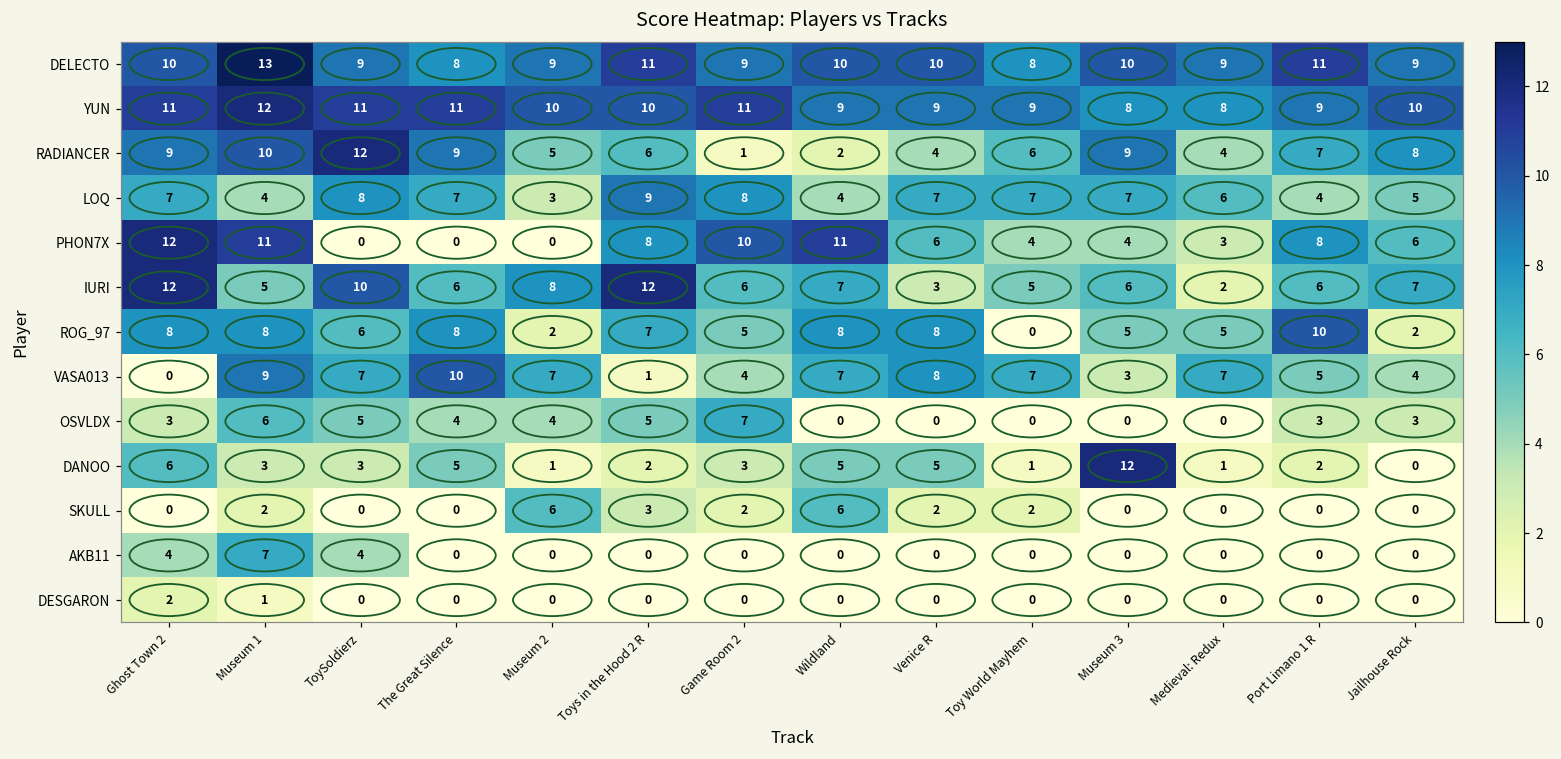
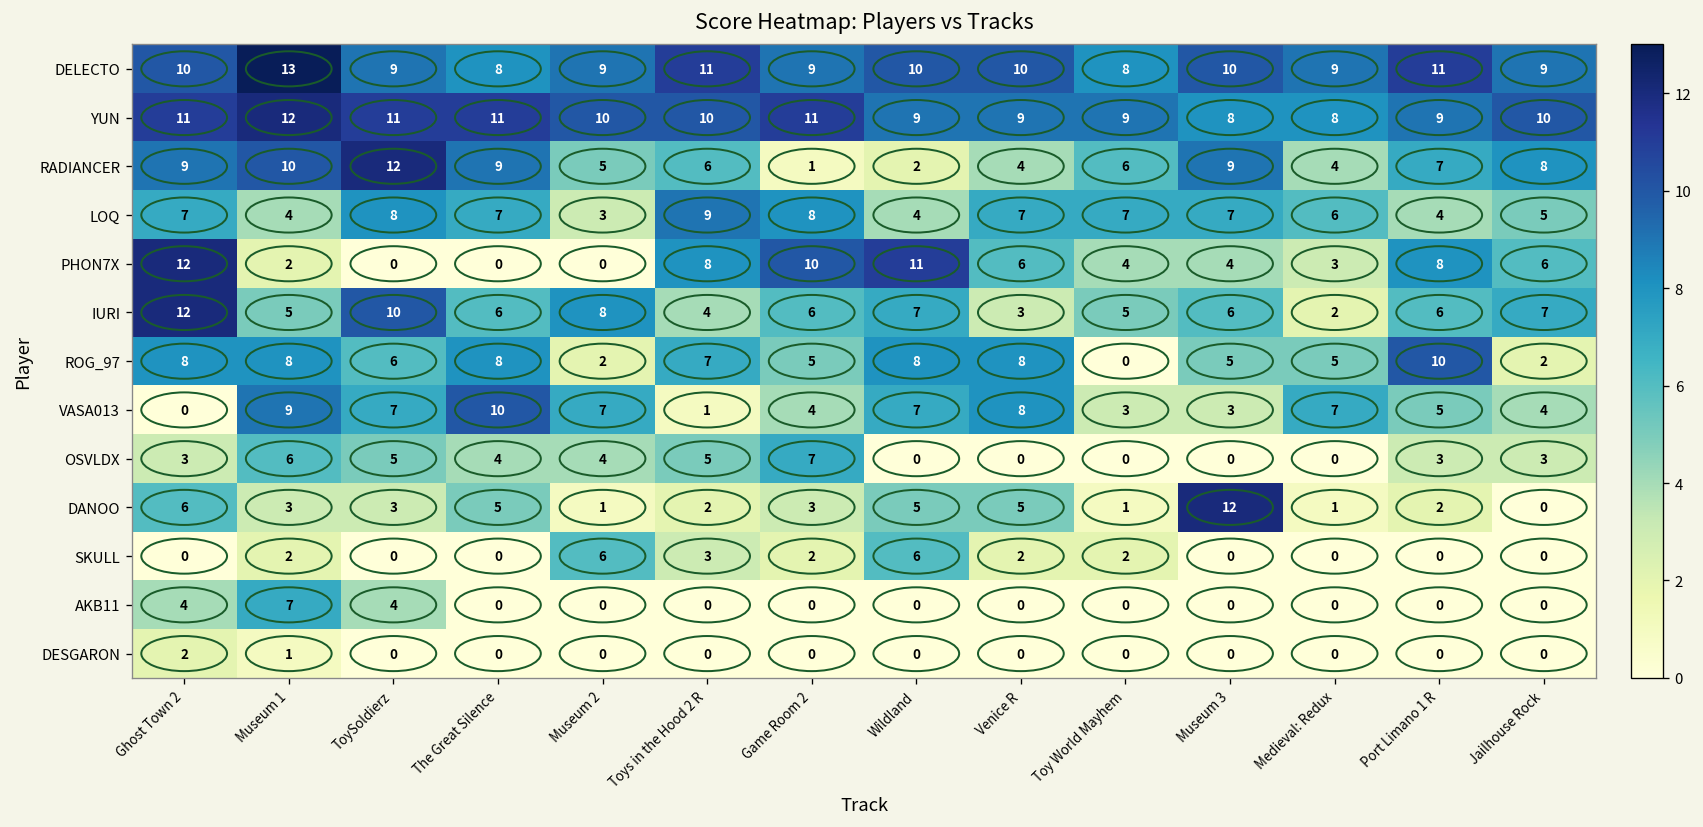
PHON7X, Museum 1: 11 -> 2
IURI, Toys in the Hood 2 R: 12 -> 4
VASA013, Toy World Mayhem: 7 -> 3
